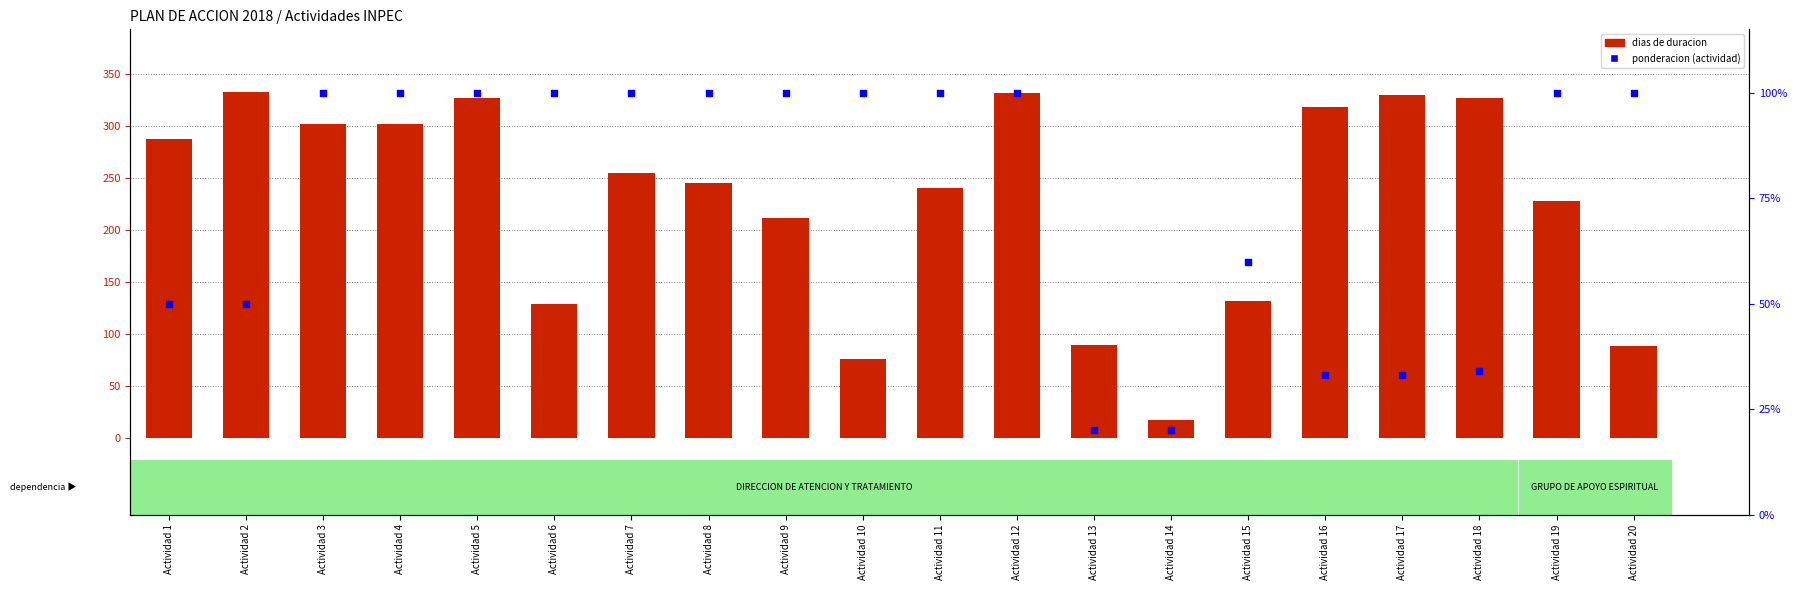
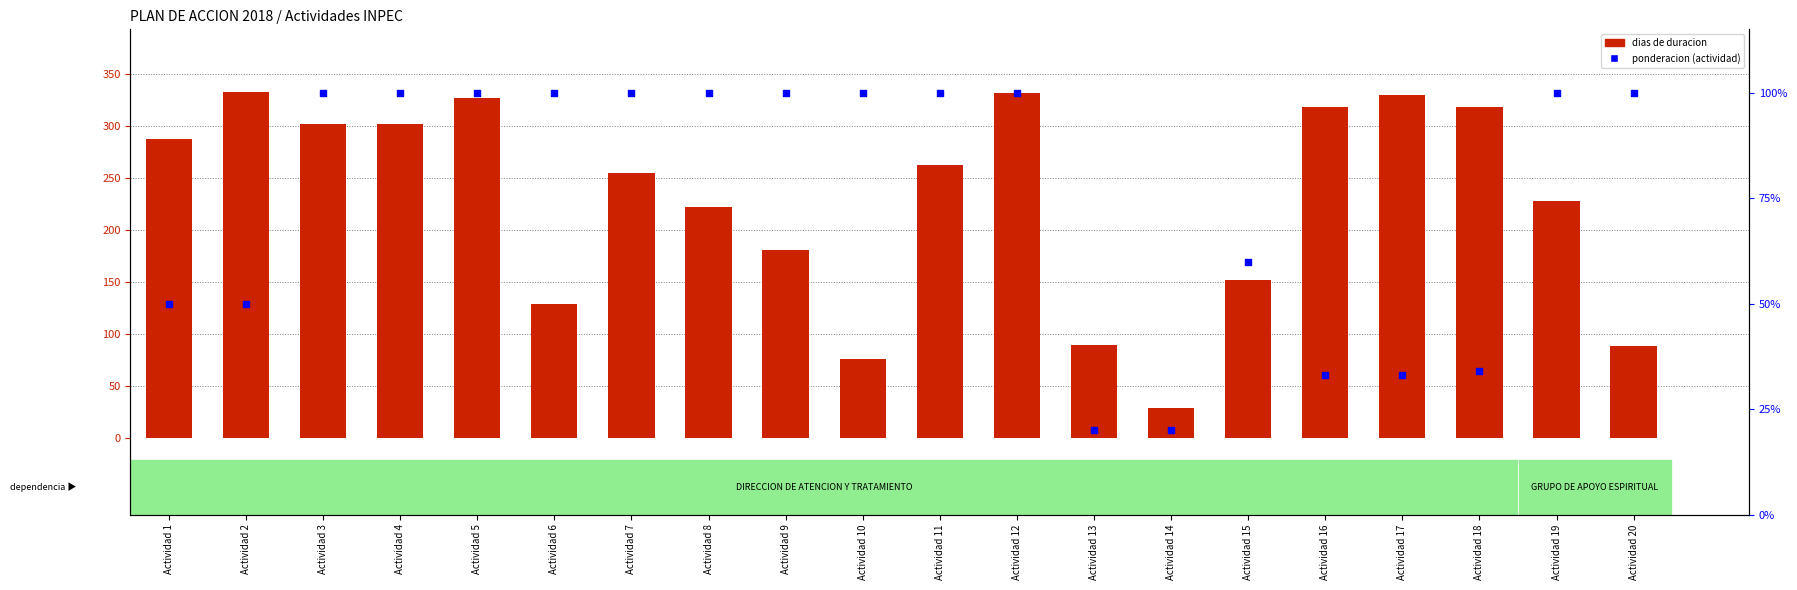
dias de duracion, Actividad 8: 245 -> 222
dias de duracion, Actividad 9: 212 -> 181
dias de duracion, Actividad 11: 241 -> 263
dias de duracion, Actividad 14: 18 -> 29
dias de duracion, Actividad 15: 132 -> 152
dias de duracion, Actividad 18: 327 -> 318
